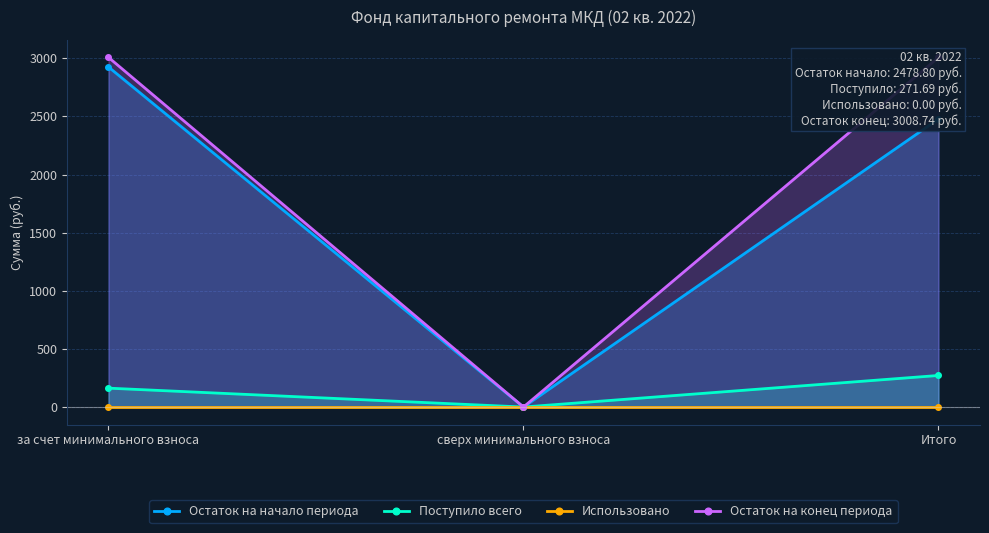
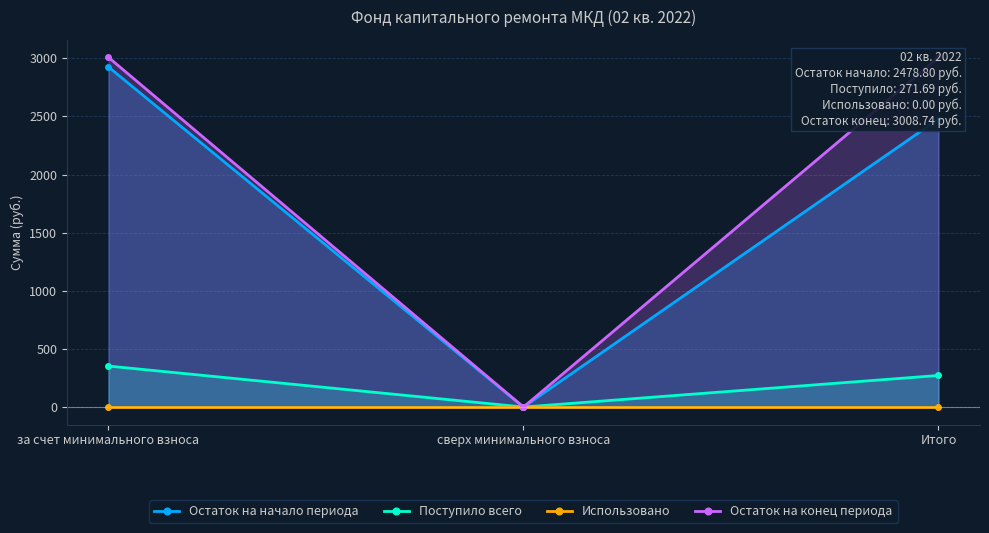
Поступило всего, за счет минимального взноса: 160 -> 350
